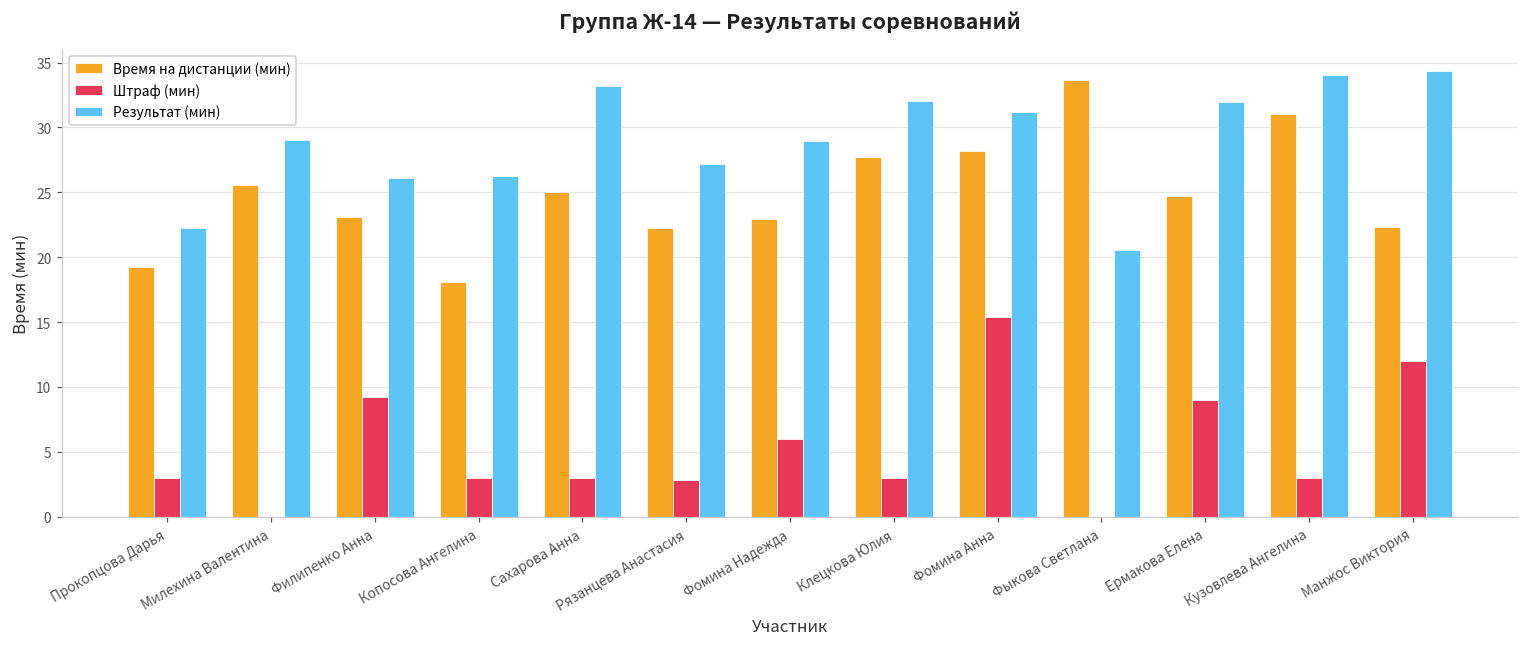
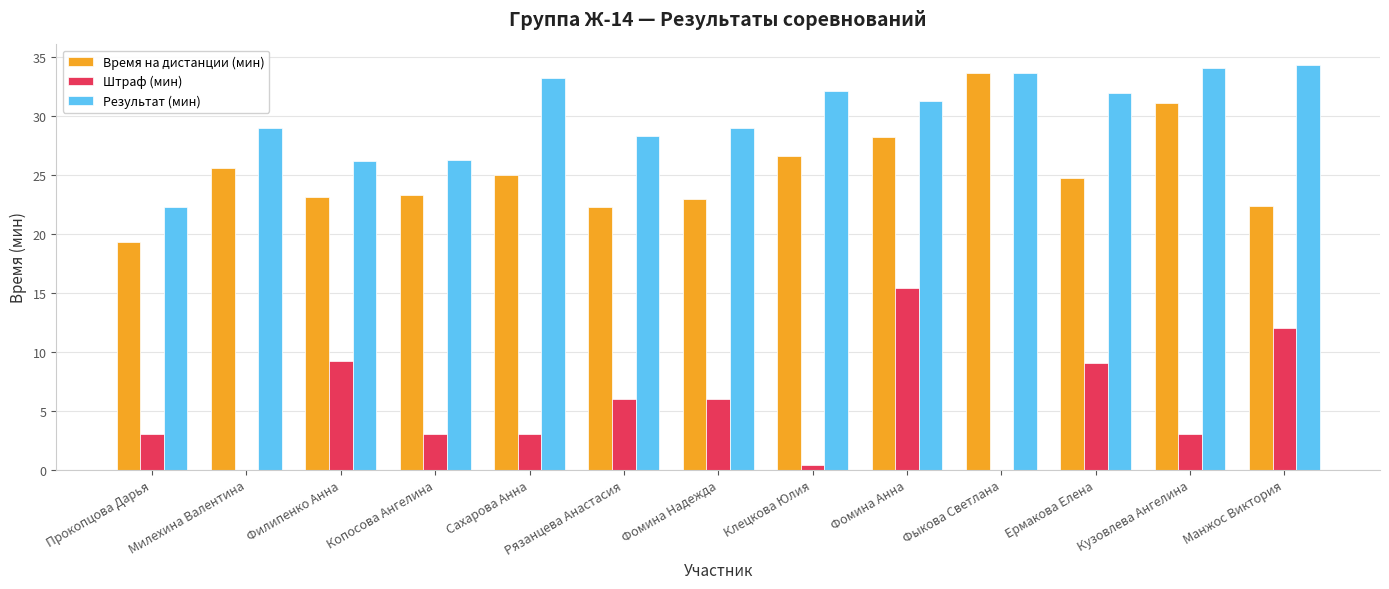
Время на дистанции (мин), Копосова Ангелина: 18.1 -> 23.3
Штраф (мин), Рязанцева Анастасия: 2.8 -> 6.0
Результат (мин), Рязанцева Анастасия: 27.2 -> 28.3
Время на дистанции (мин), Клецкова Юлия: 27.7 -> 26.6
Штраф (мин), Клецкова Юлия: 3.0 -> 0.4
Результат (мин), Фыкова Светлана: 20.6 -> 33.6
